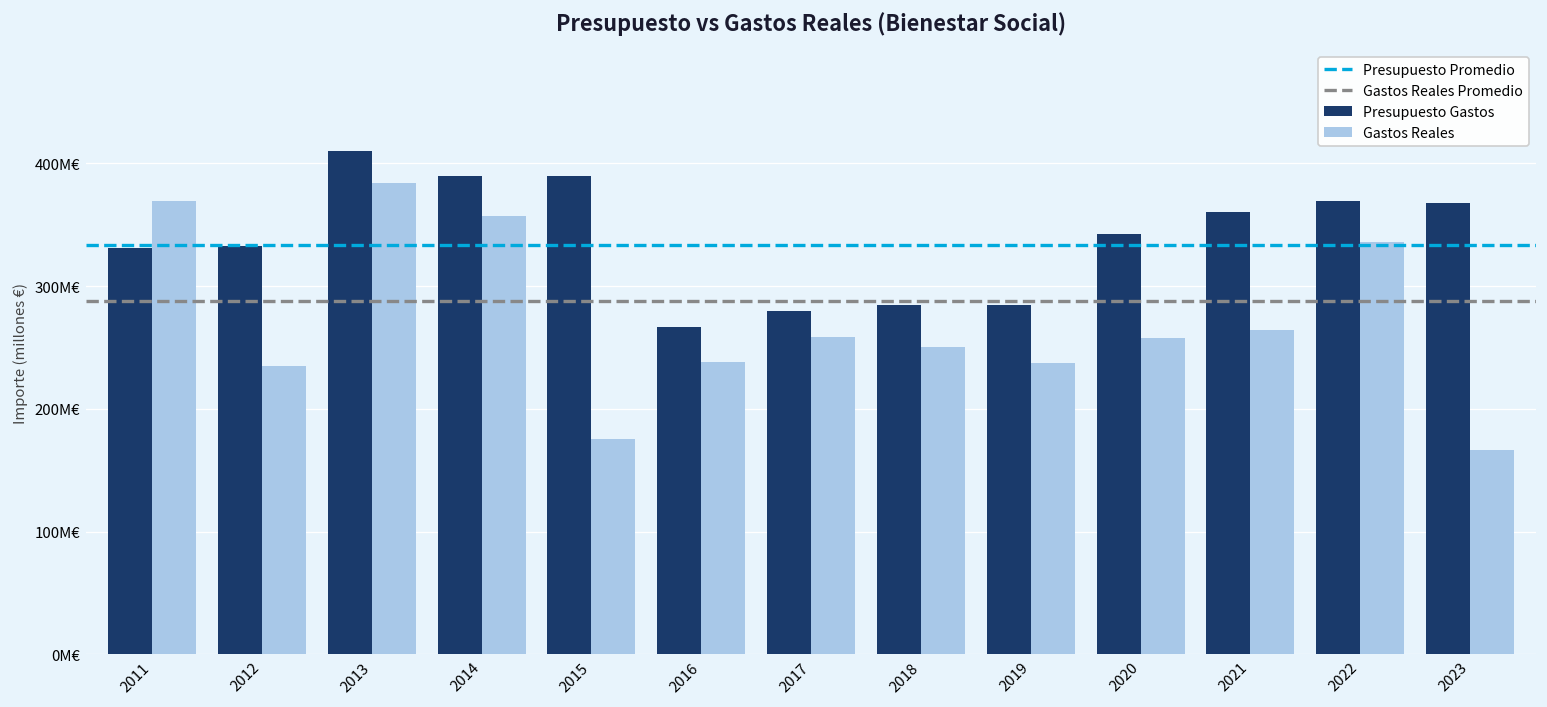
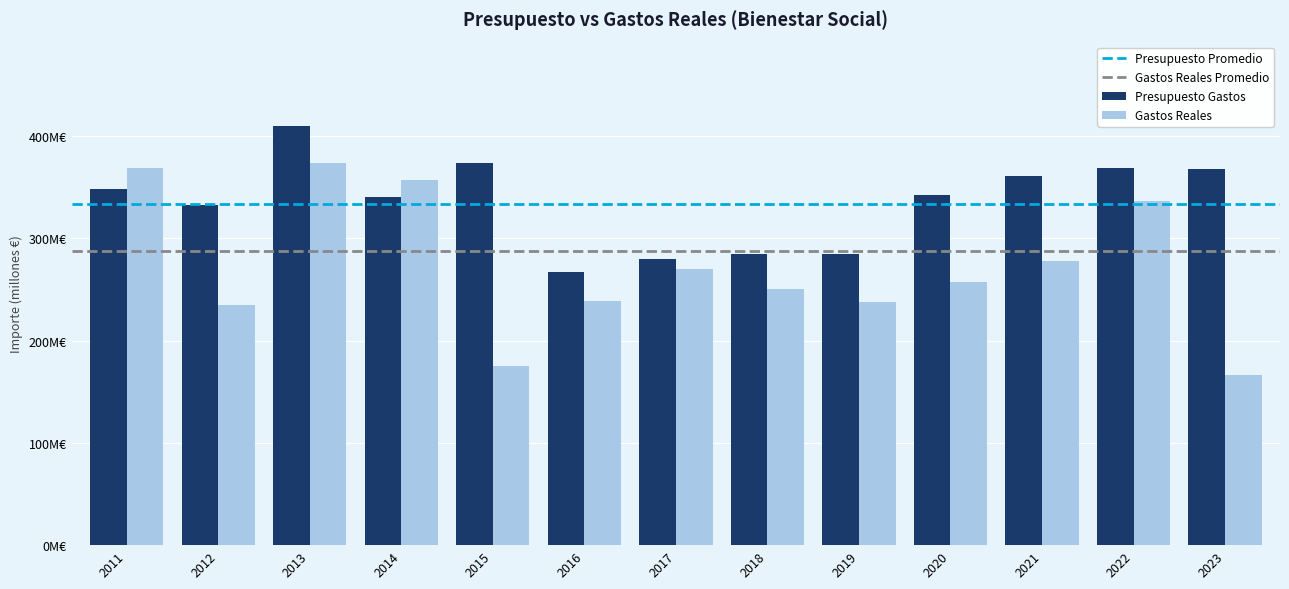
Presupuesto Gastos, 2011: 331M€ -> 348M€
Gastos Reales, 2013: 384M€ -> 374M€
Presupuesto Gastos, 2014: 389M€ -> 340M€
Presupuesto Gastos, 2015: 389M€ -> 373M€
Gastos Reales, 2017: 258M€ -> 270M€
Gastos Reales, 2021: 264M€ -> 278M€
